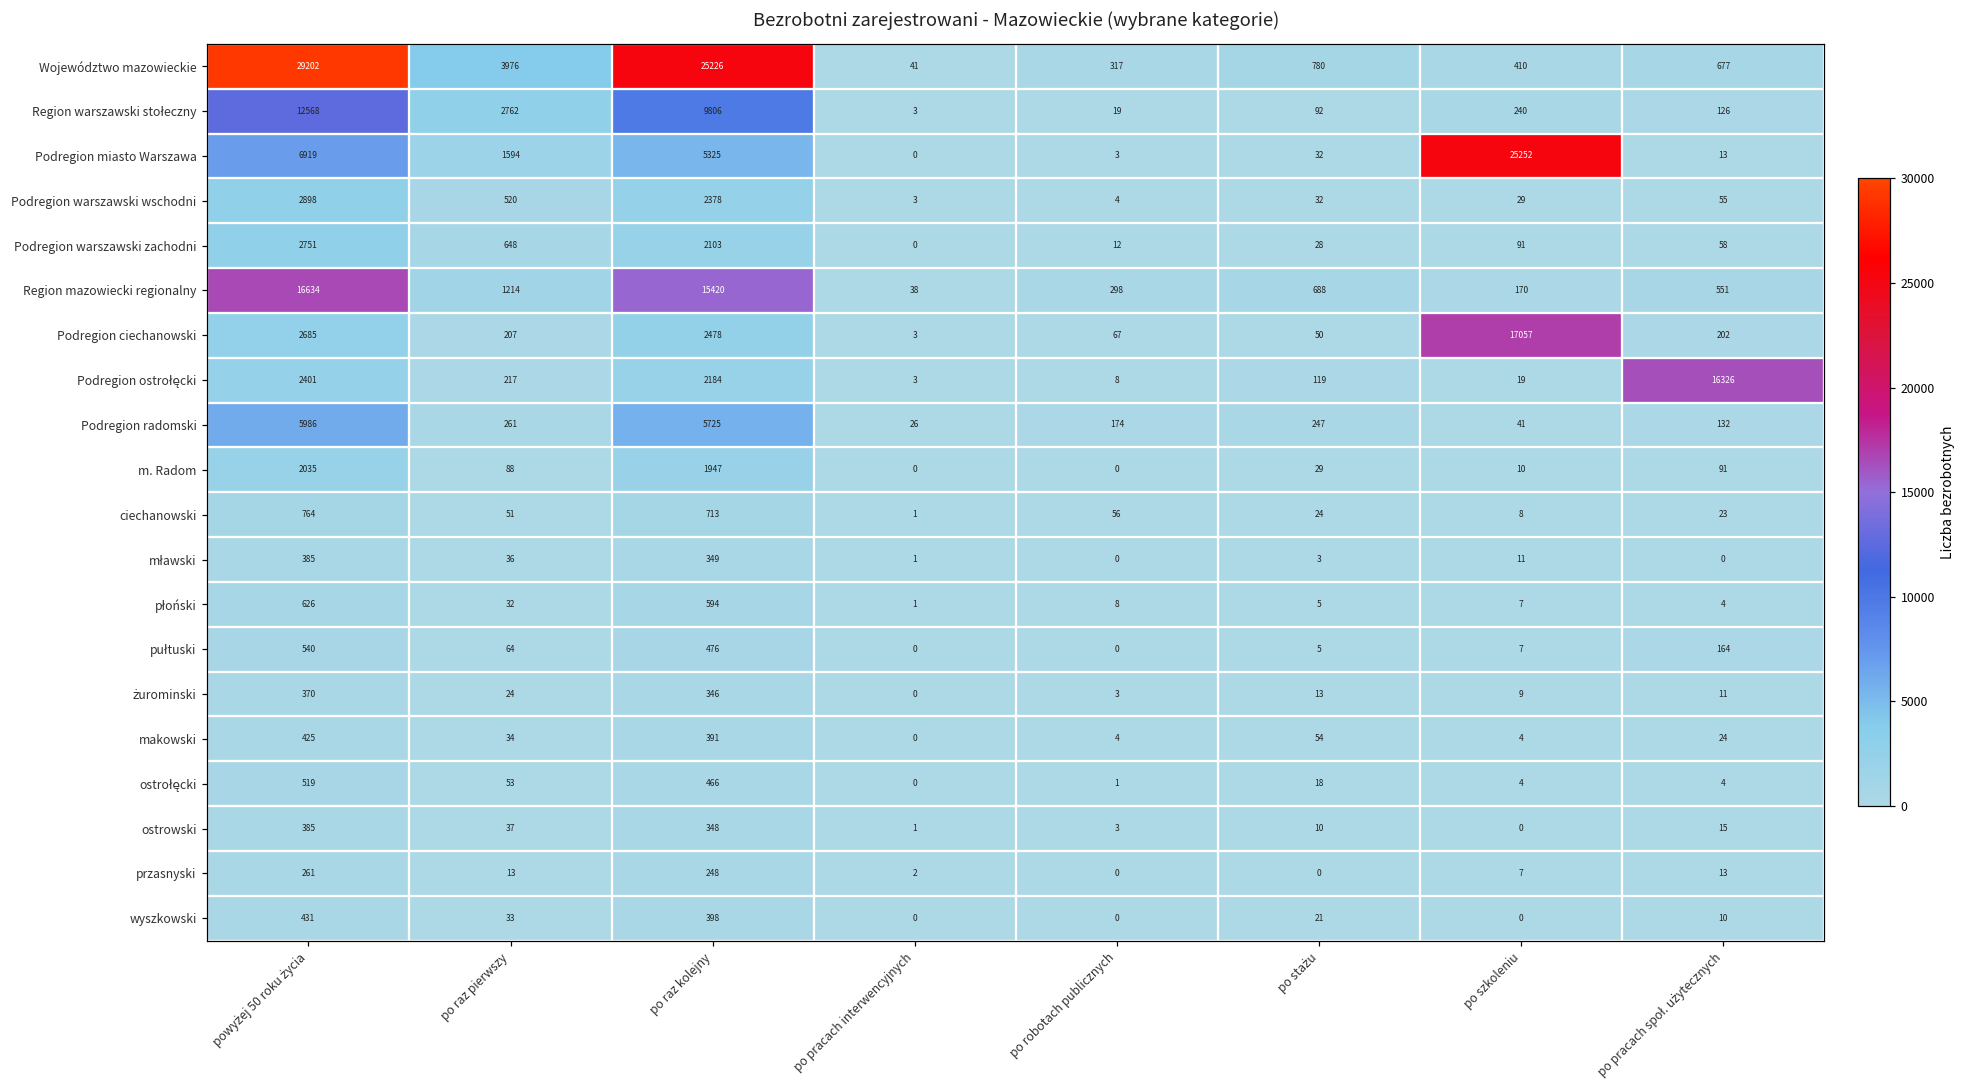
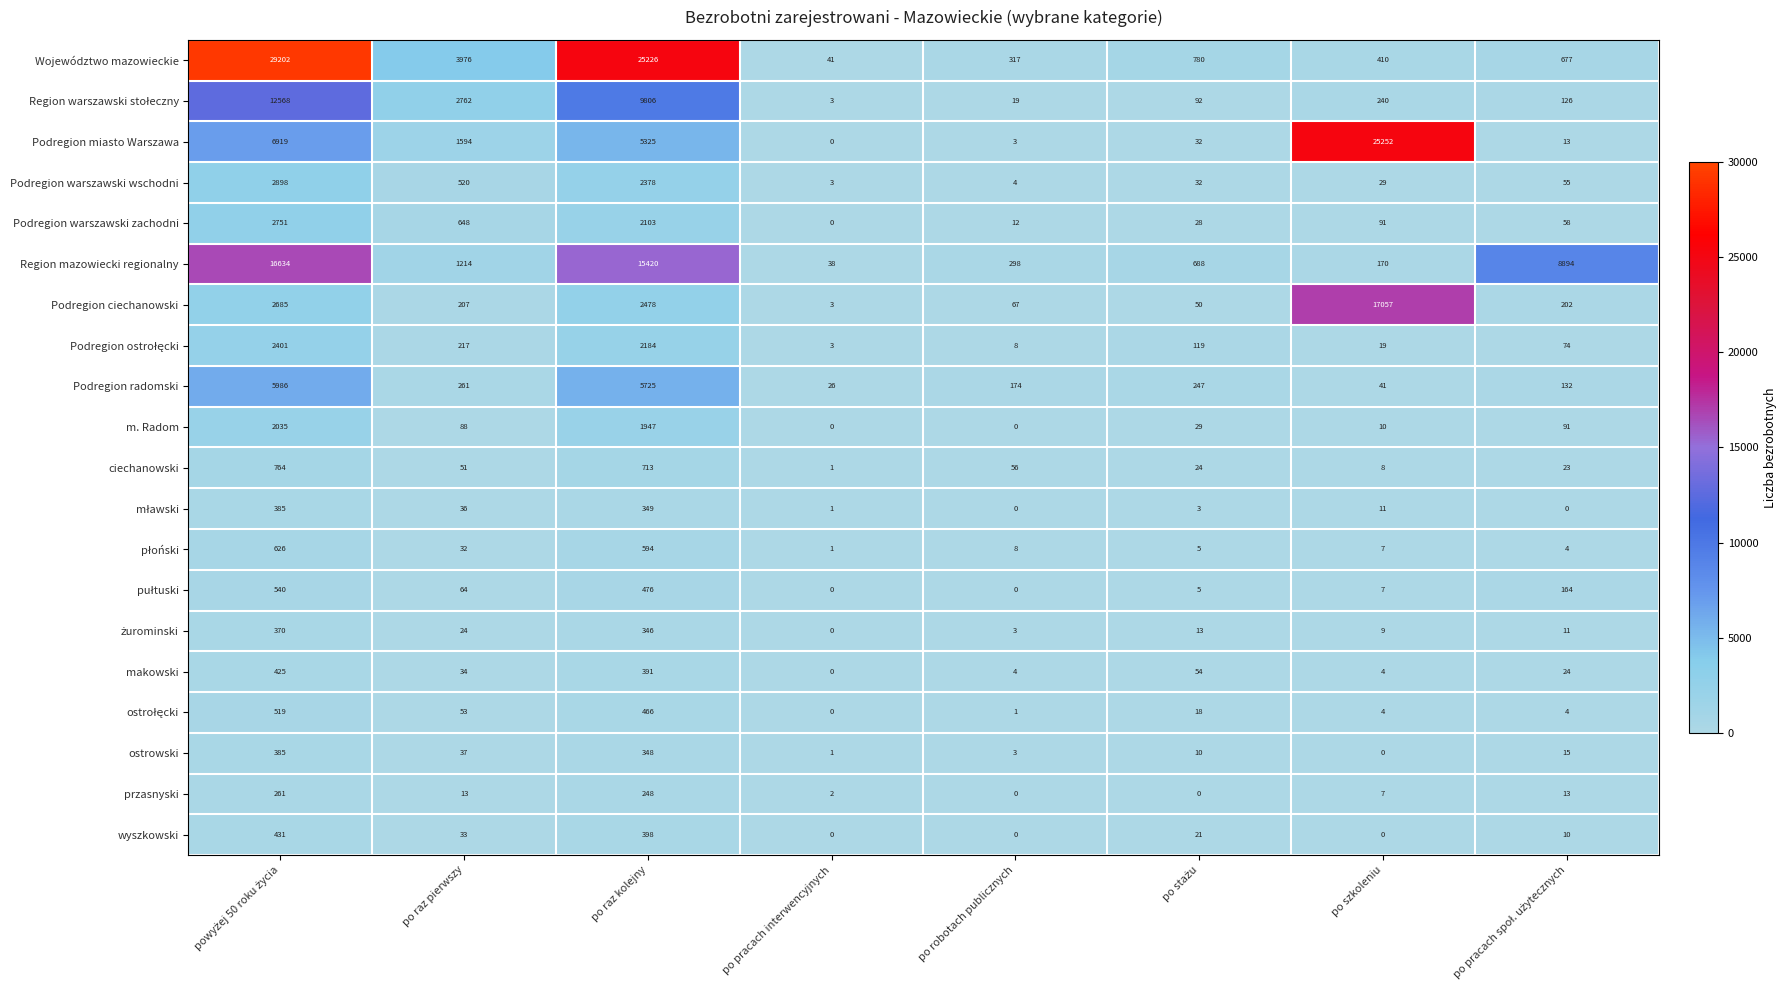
Region mazowiecki regionalny, po pracach społ. użytecznych: 551 -> 8894
Podregion ostrołęcki, po pracach społ. użytecznych: 16326 -> 74
